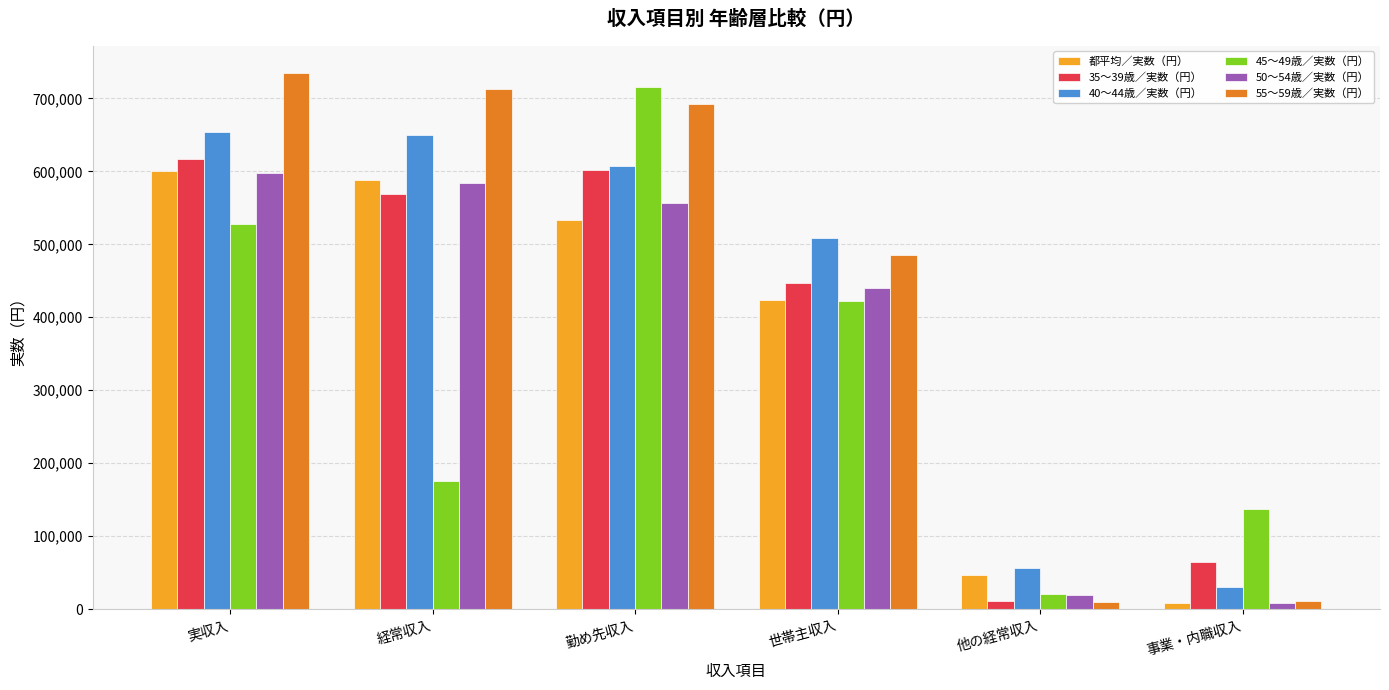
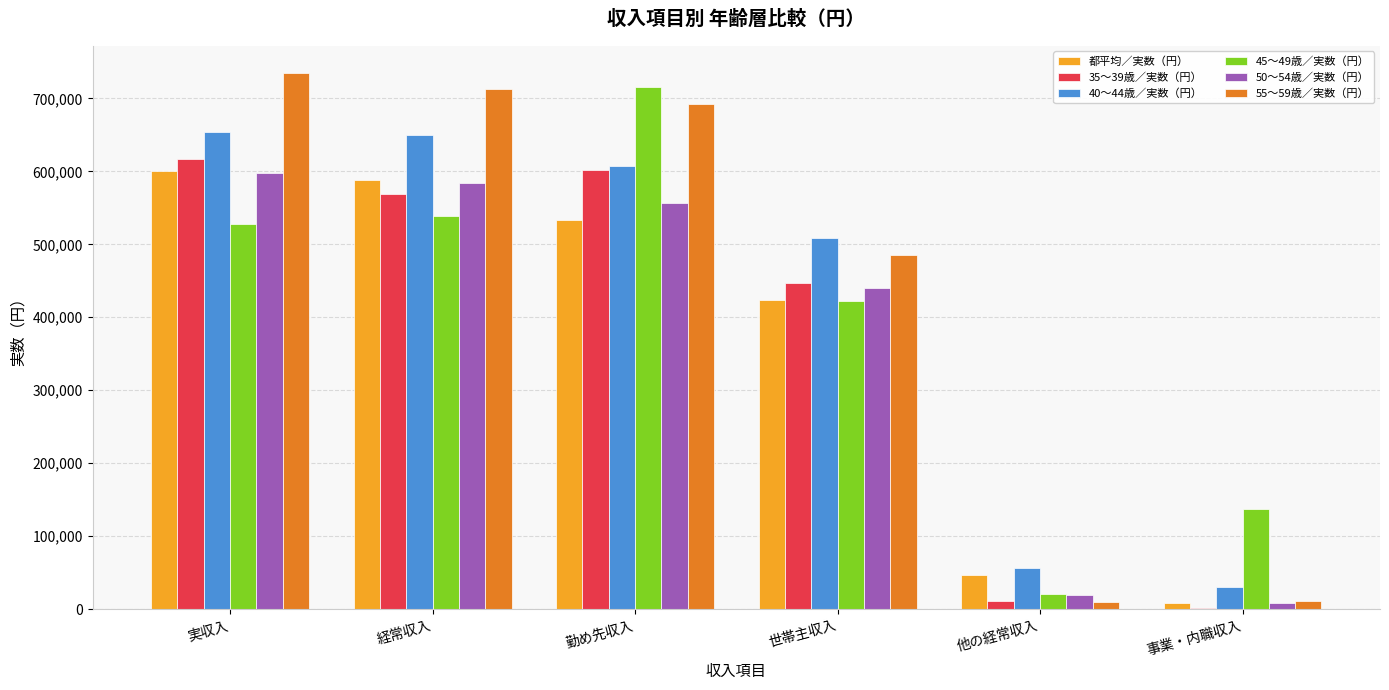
45～49歳／実数（円）, 経常収入: 180,000 -> 540,000
35～39歳／実数（円）, 事業・内職収入: 60,000 -> 0
